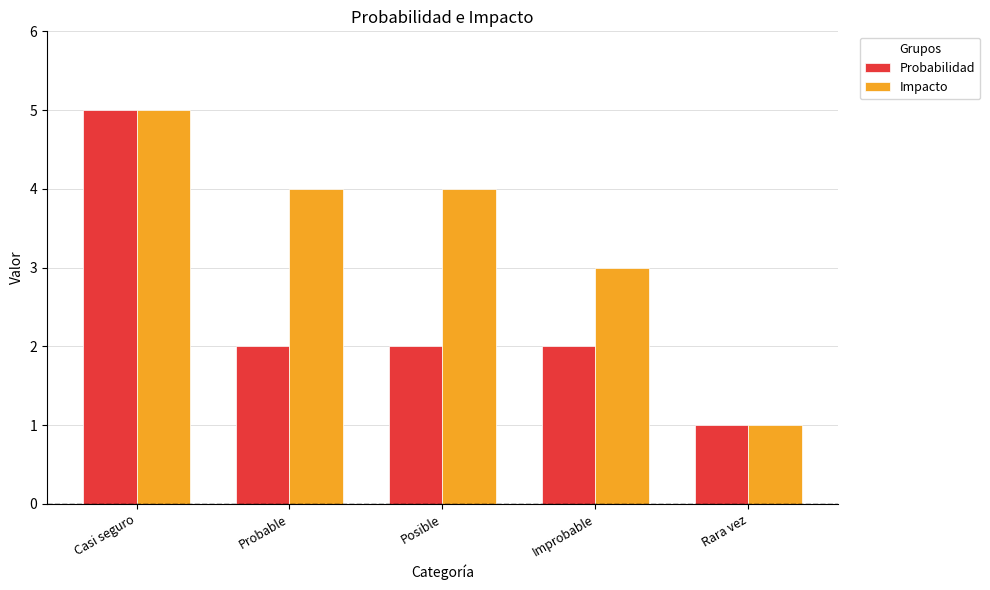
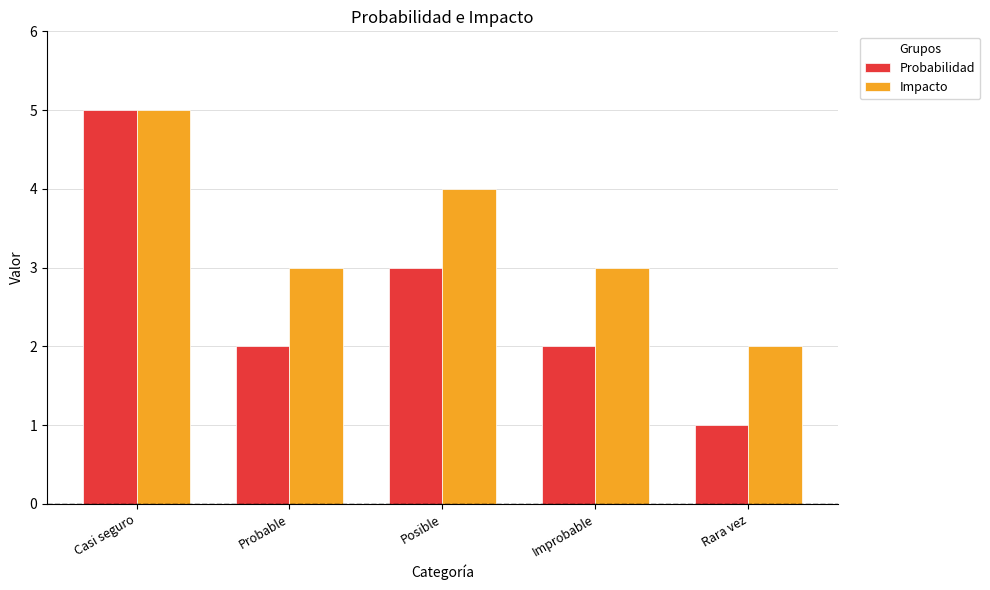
Impacto, Probable: 4 -> 3
Probabilidad, Posible: 2 -> 3
Impacto, Rara vez: 1 -> 2
